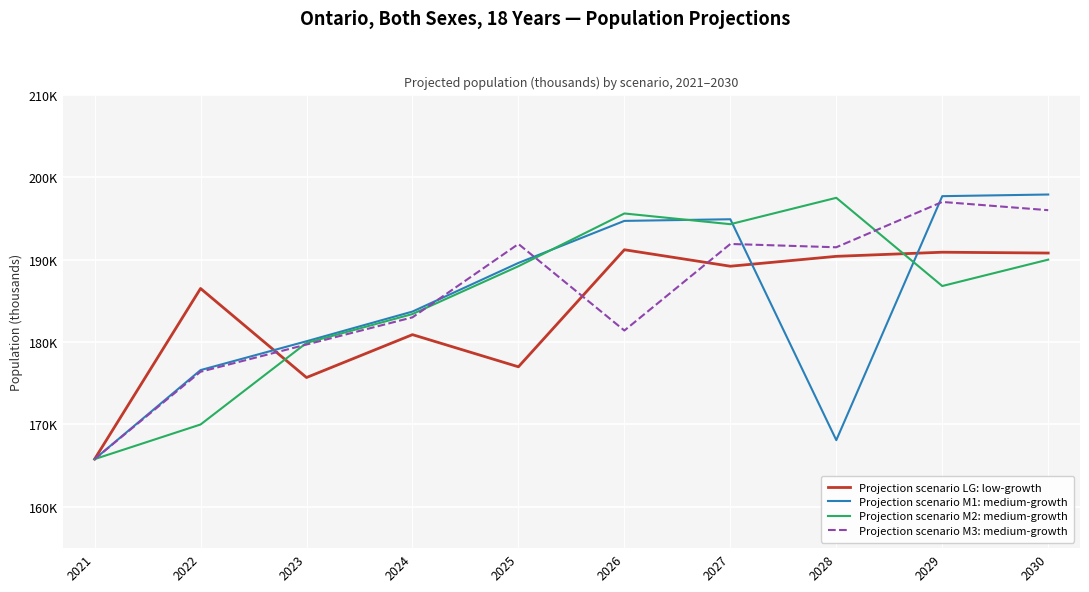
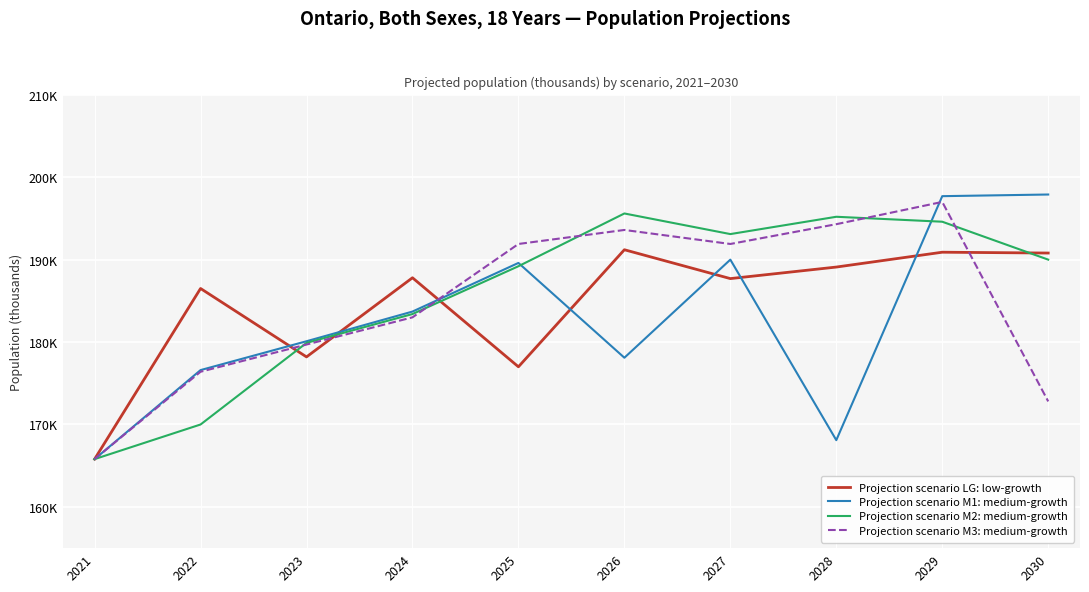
Projection scenario LG: low-growth, 2023: 176000 -> 178000
Projection scenario LG: low-growth, 2024: 181000 -> 188000
Projection scenario M1: medium-growth, 2026: 195000 -> 178000
Projection scenario M3: medium-growth, 2026: 181000 -> 194000
Projection scenario LG: low-growth, 2027: 189000 -> 188000
Projection scenario M1: medium-growth, 2027: 195000 -> 190000
Projection scenario M2: medium-growth, 2027: 194000 -> 193000
Projection scenario LG: low-growth, 2028: 190000 -> 189000
Projection scenario M2: medium-growth, 2028: 198000 -> 195000
Projection scenario M3: medium-growth, 2028: 192000 -> 194000
Projection scenario M2: medium-growth, 2029: 187000 -> 195000
Projection scenario M3: medium-growth, 2030: 196000 -> 173000
